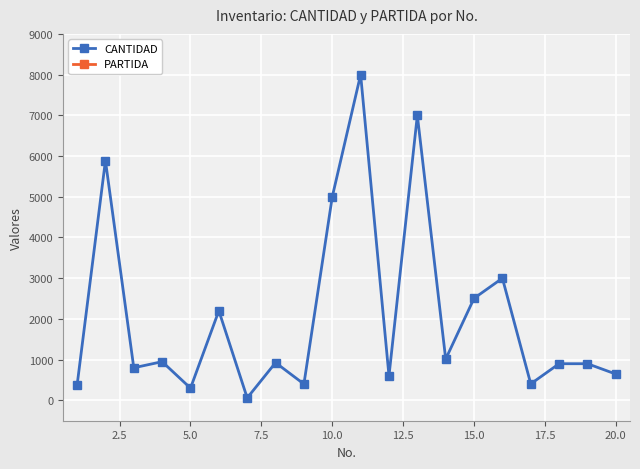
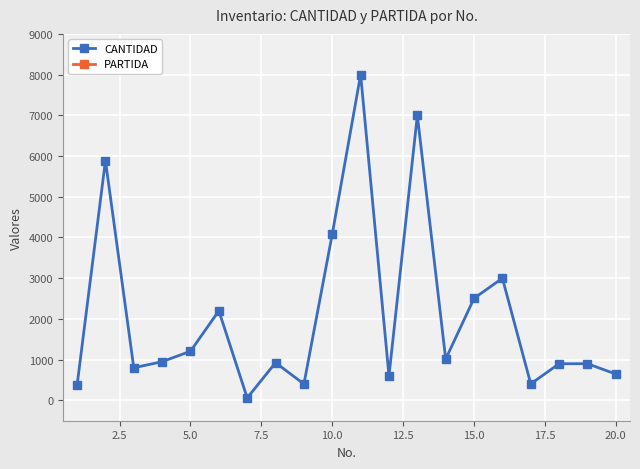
CANTIDAD, 5.0: 300 -> 1200
CANTIDAD, 10.0: 5000 -> 4100
